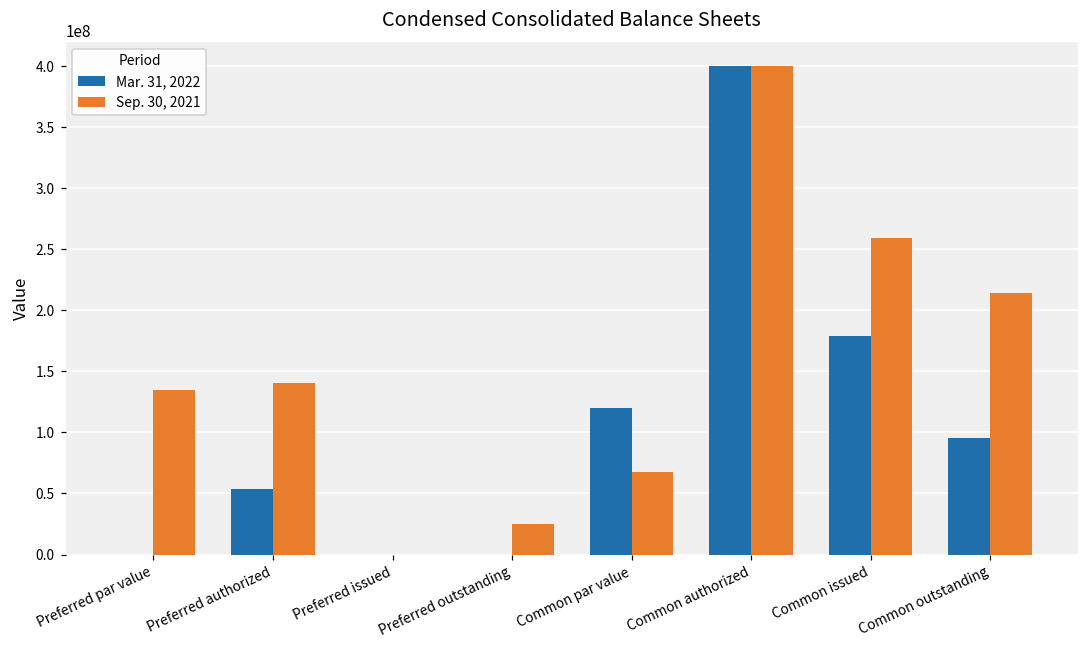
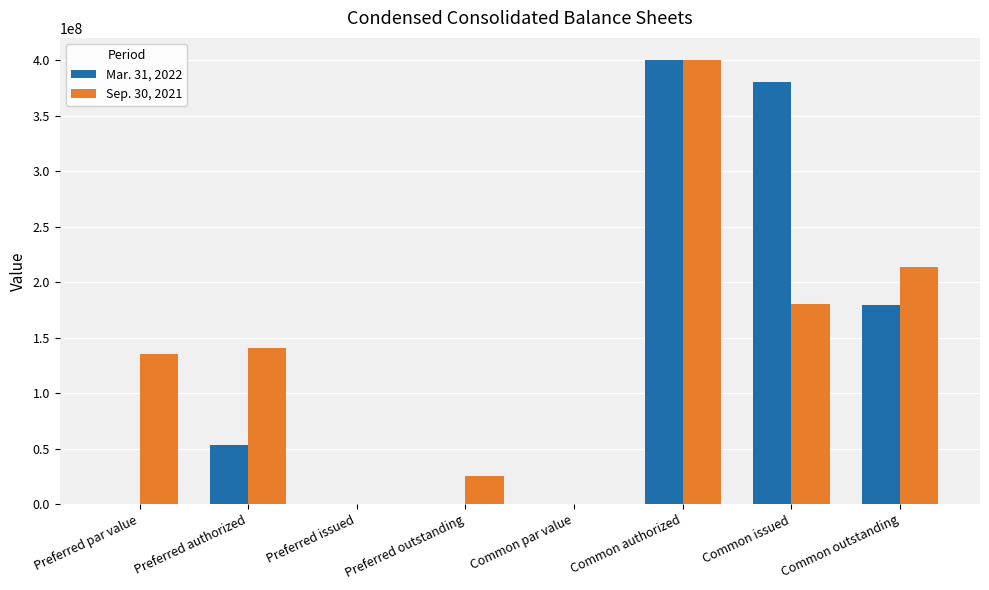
Mar. 31, 2022, Common par value: 120000000 -> 0
Sep. 30, 2021, Common par value: 68000000 -> 0
Mar. 31, 2022, Common issued: 179000000 -> 380000000
Sep. 30, 2021, Common issued: 259000000 -> 180000000
Mar. 31, 2022, Common outstanding: 95000000 -> 179000000
